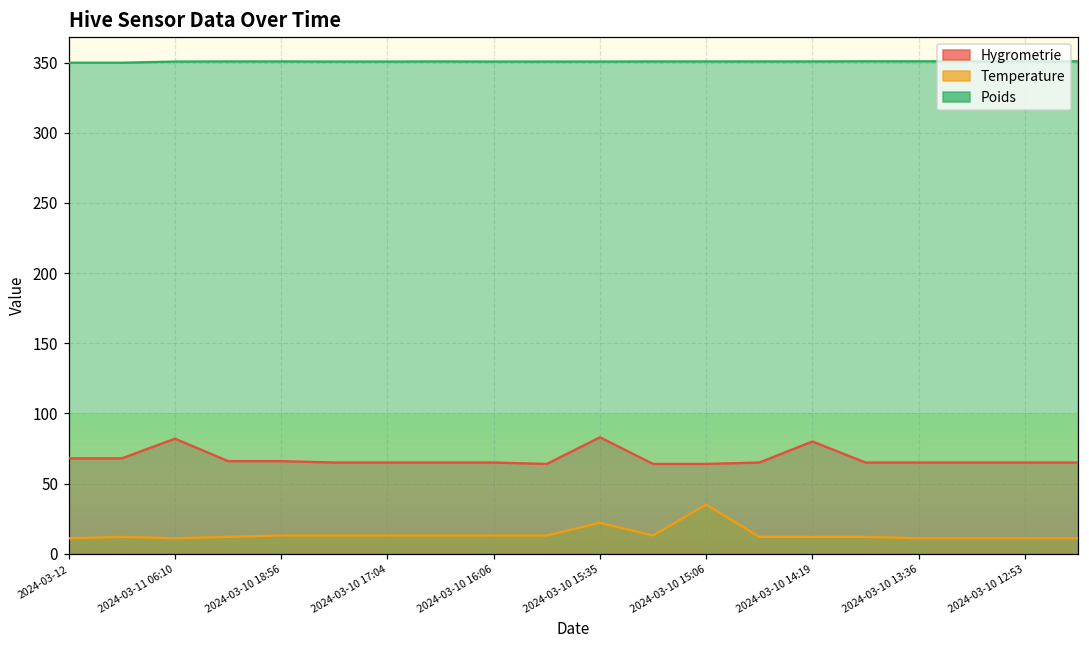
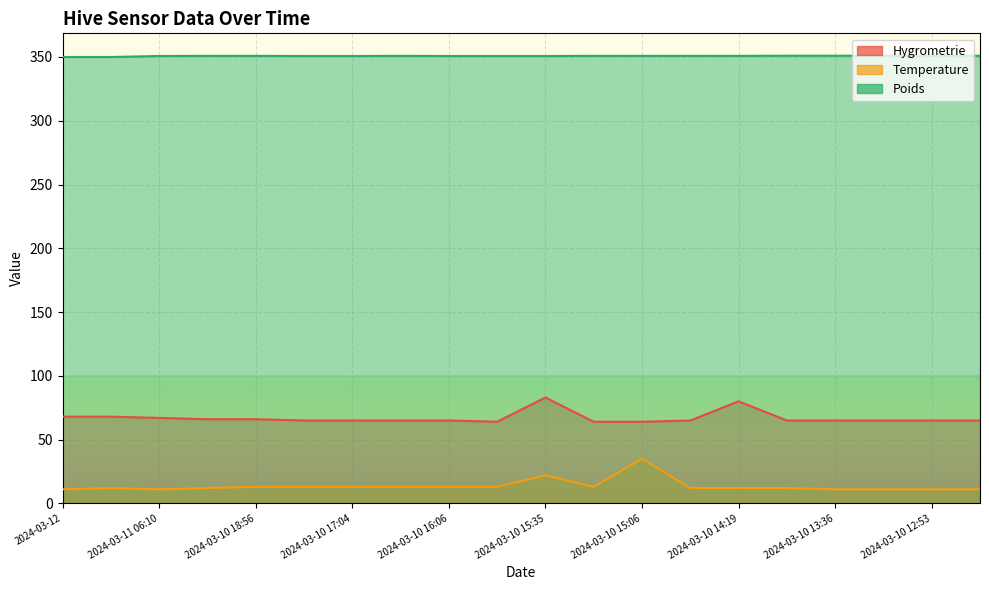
Hygrometrie, 2024-03-11 06:10: 82 -> 67
